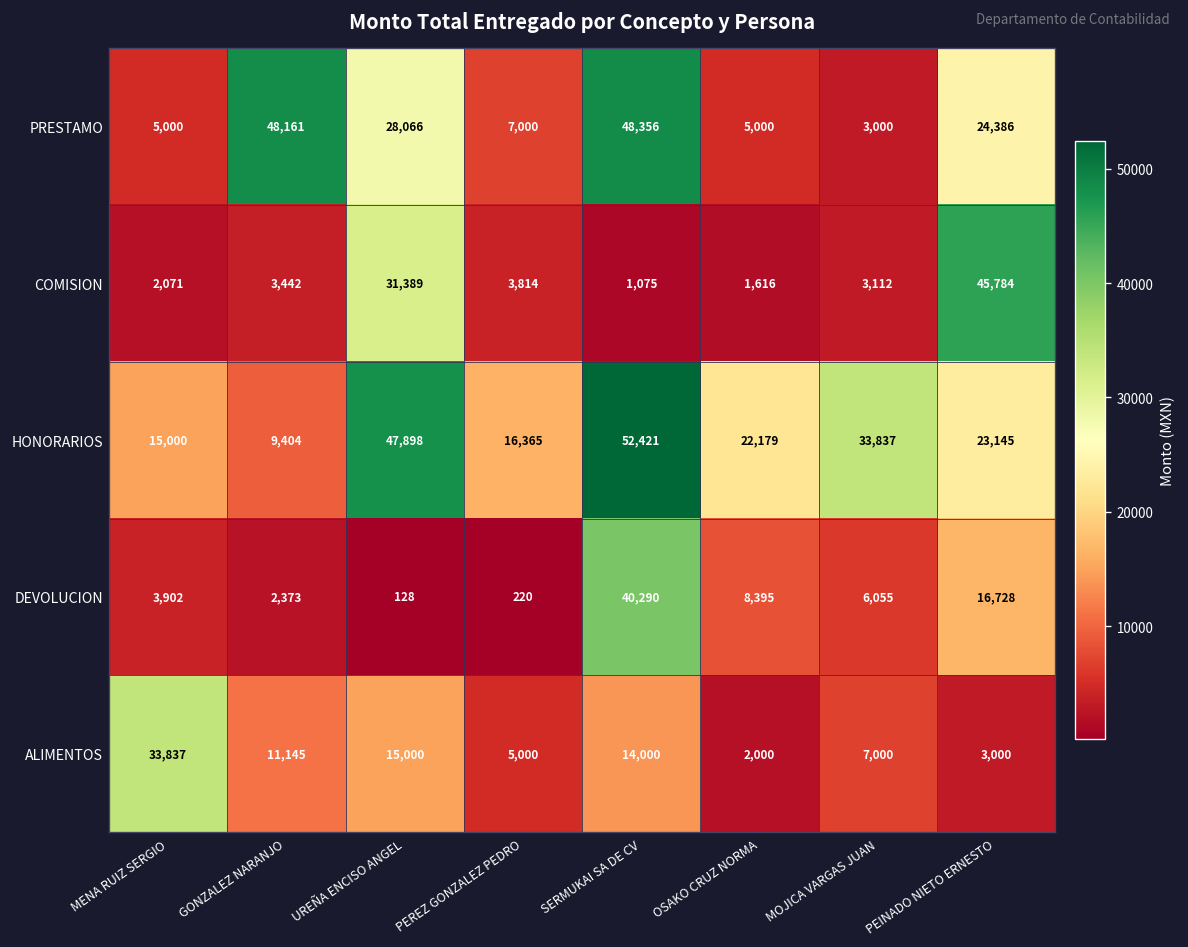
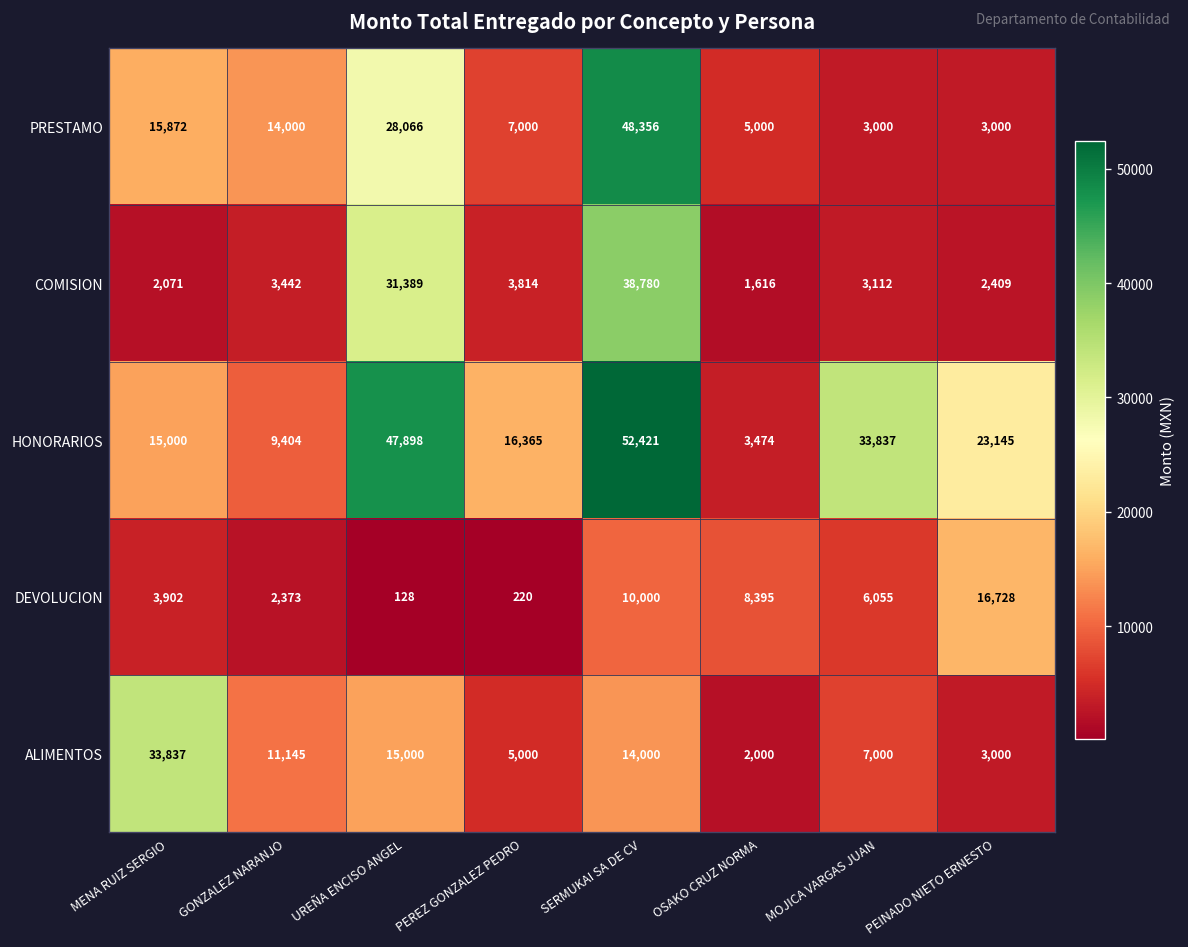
PRESTAMO, MENA RUIZ SERGIO: 5,000 -> 15,872
PRESTAMO, GONZALEZ NARANJO: 48,161 -> 14,000
PRESTAMO, PEINADO NIETO ERNESTO: 24,386 -> 3,000
COMISION, SERMUKAI SA DE CV: 1,075 -> 38,780
COMISION, PEINADO NIETO ERNESTO: 45,784 -> 2,409
HONORARIOS, OSAKO CRUZ NORMA: 22,179 -> 3,474
DEVOLUCION, SERMUKAI SA DE CV: 40,290 -> 10,000
